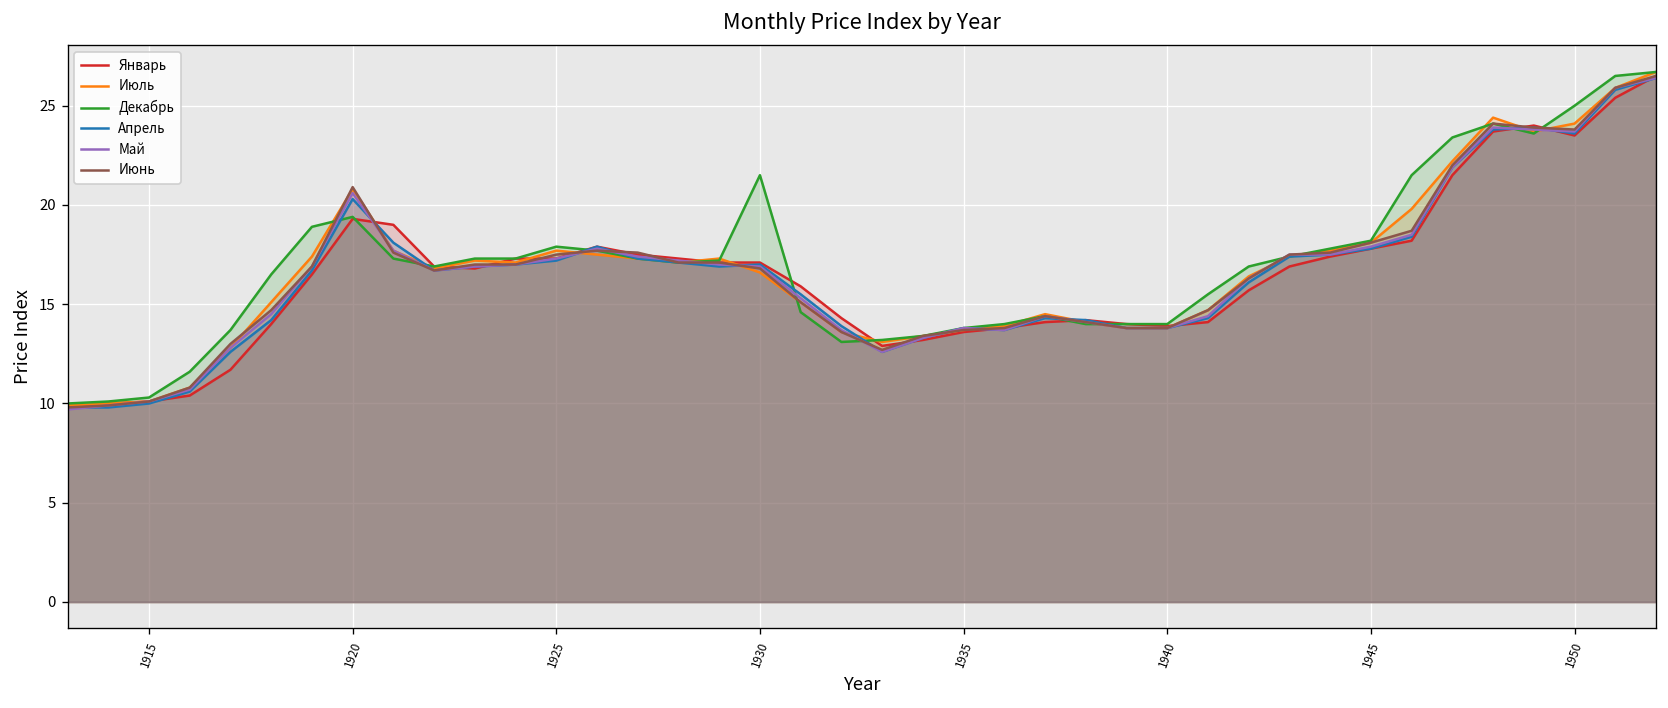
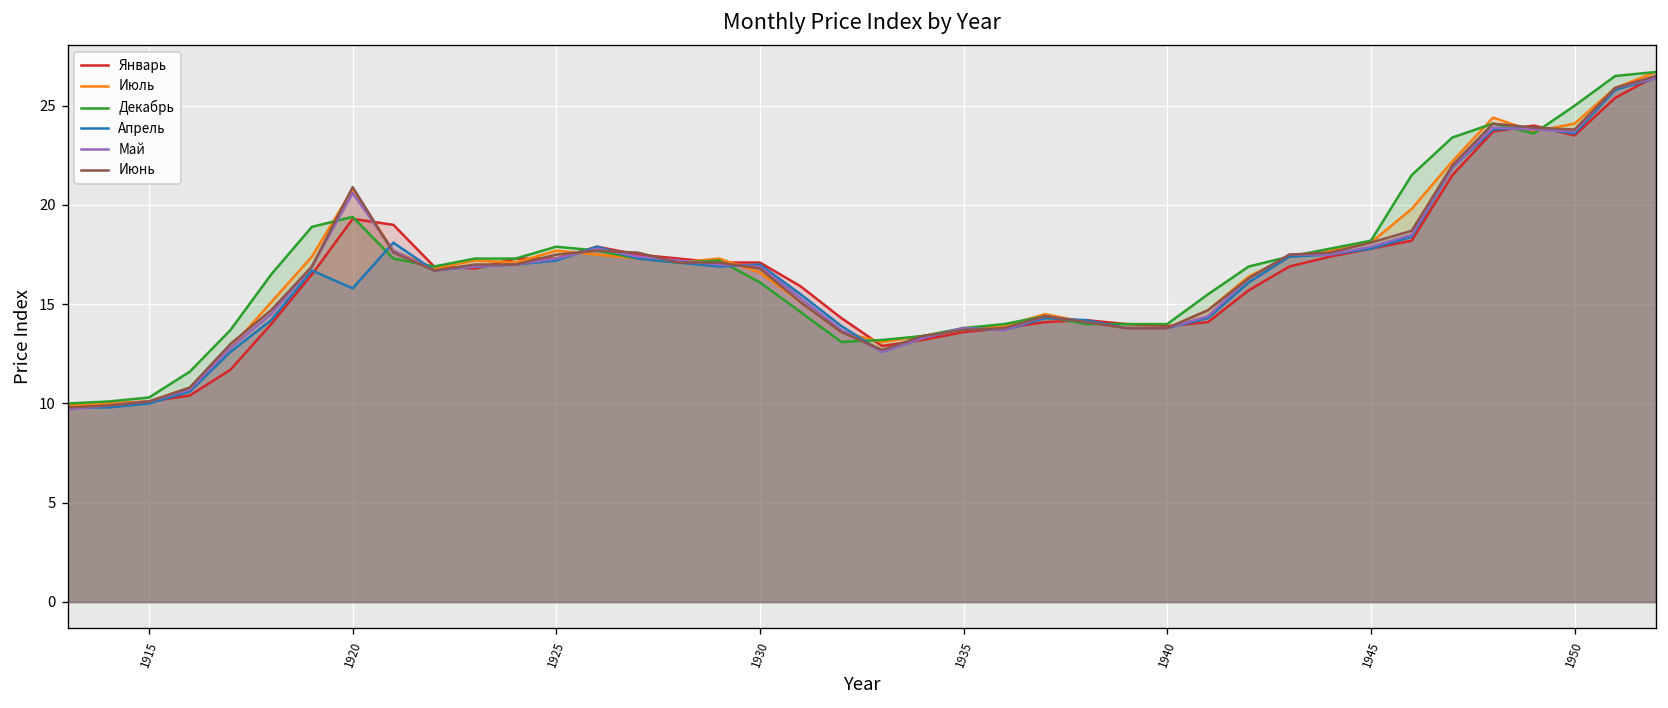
Апрель, 1920: 20.3 -> 15.8
Декабрь, 1930: 21.5 -> 16.1
